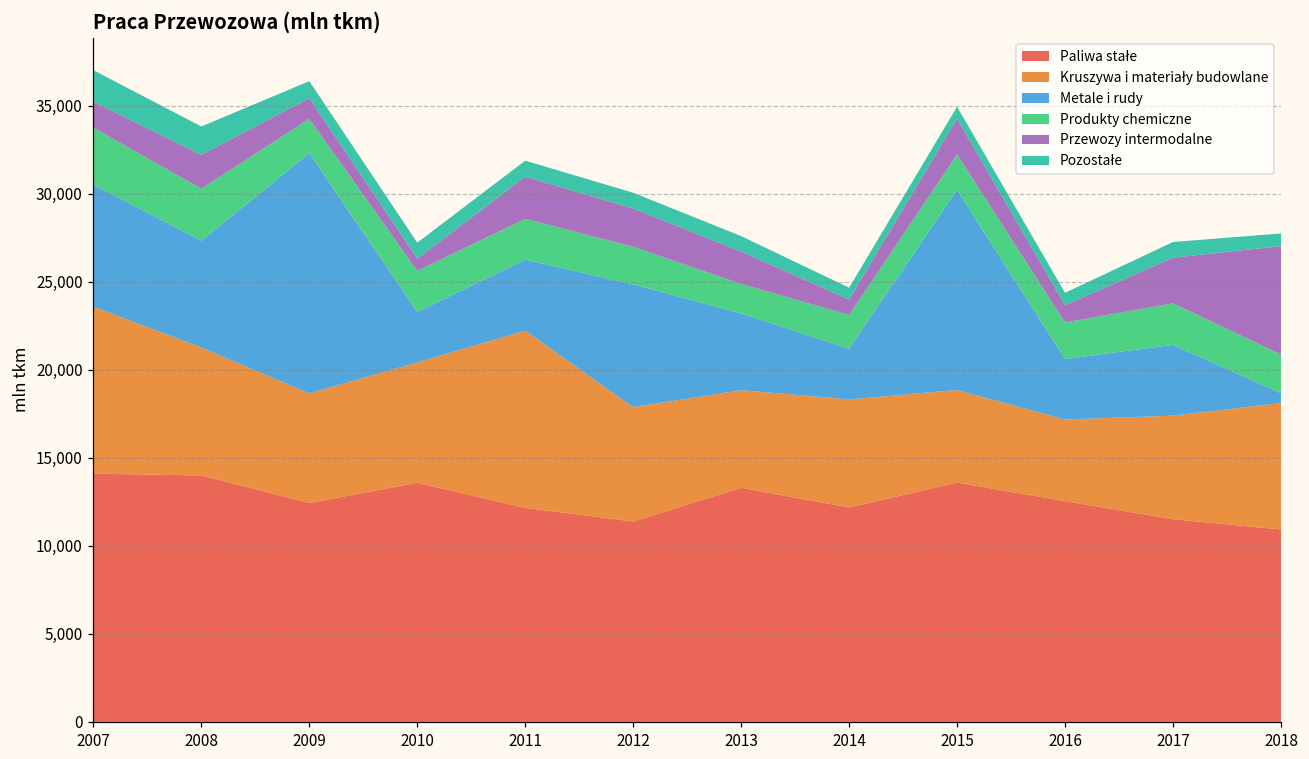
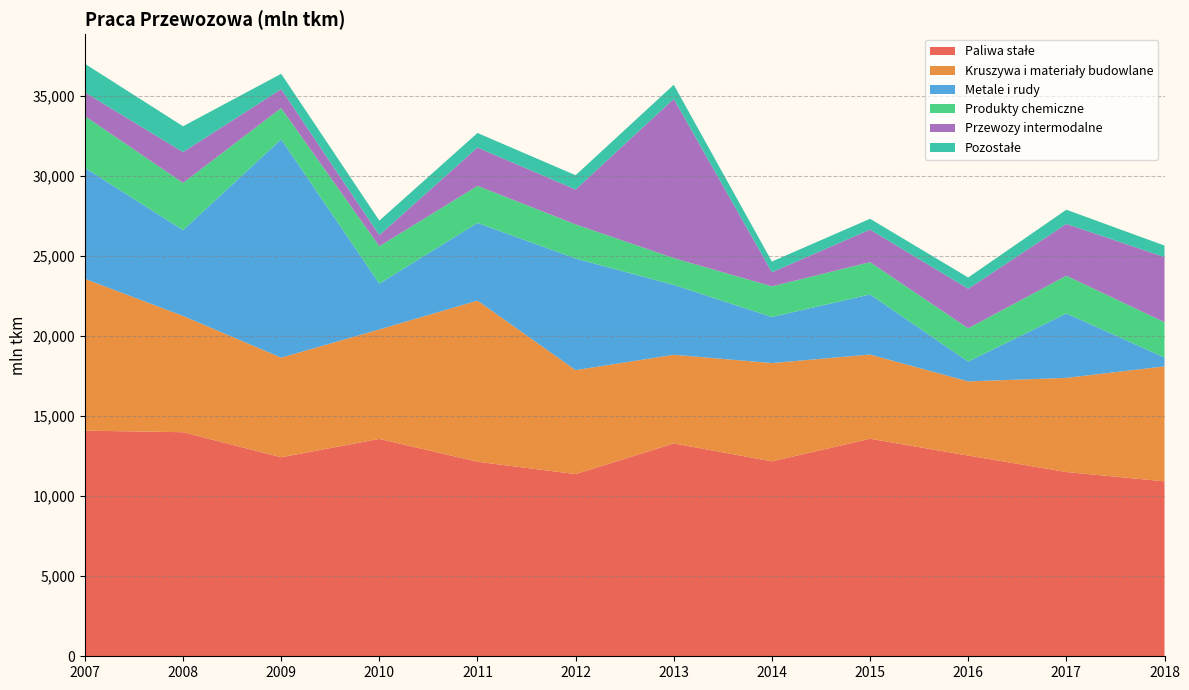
Metale i rudy, 2008: 6,100 -> 5,400
Metale i rudy, 2011: 4,000 -> 4,900
Przewozy intermodalne, 2013: 1,800 -> 10,000
Metale i rudy, 2015: 11,400 -> 3,800
Metale i rudy, 2016: 3,400 -> 1,200
Przewozy intermodalne, 2016: 1,000 -> 2,500
Przewozy intermodalne, 2017: 2,600 -> 3,200
Przewozy intermodalne, 2018: 6,200 -> 4,100
